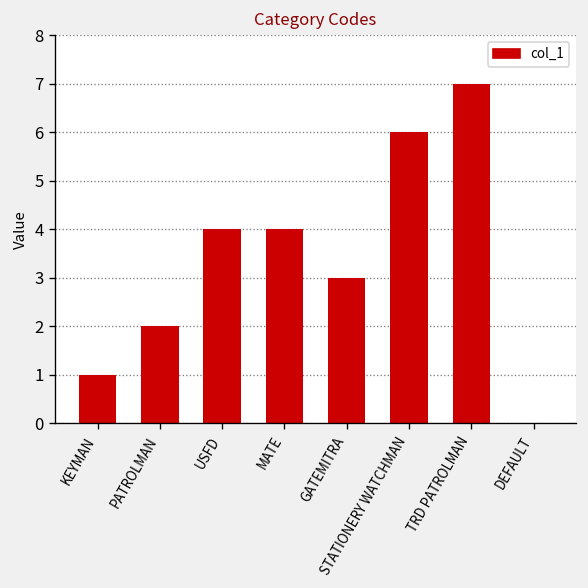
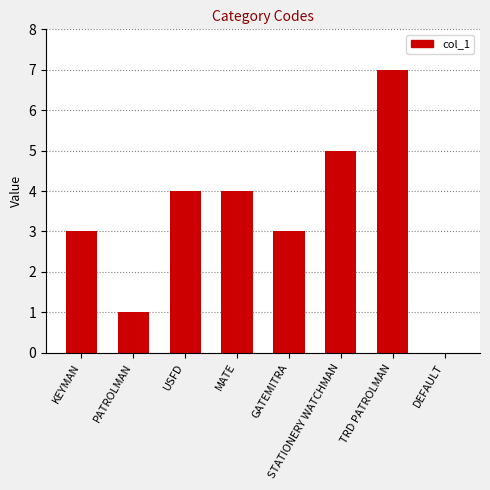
KEYMAN: 1 -> 3
PATROLMAN: 2 -> 1
STATIONERY WATCHMAN: 6 -> 5
